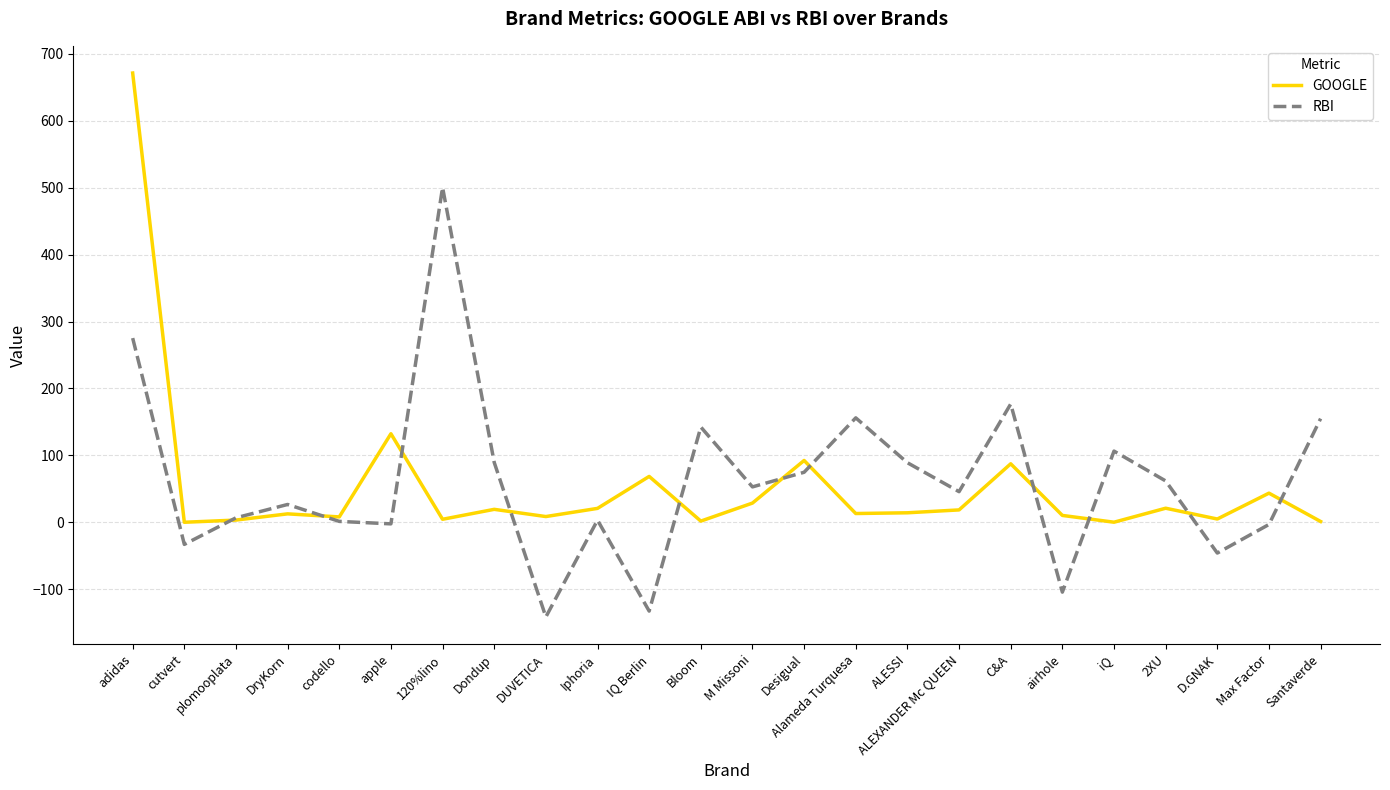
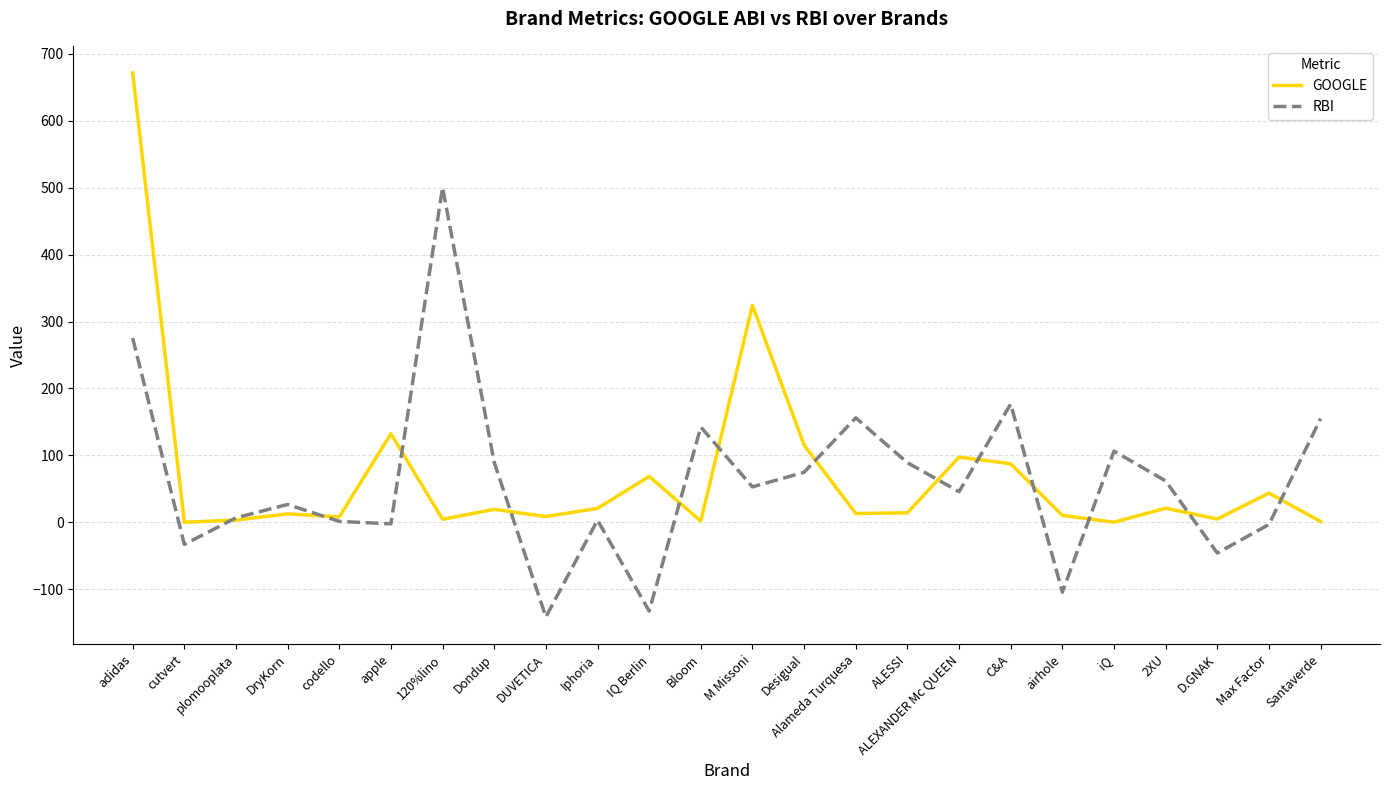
GOOGLE, M Missoni: 30 -> 320
GOOGLE, Desigual: 90 -> 120
GOOGLE, ALEXANDER Mc QUEEN: 20 -> 100
